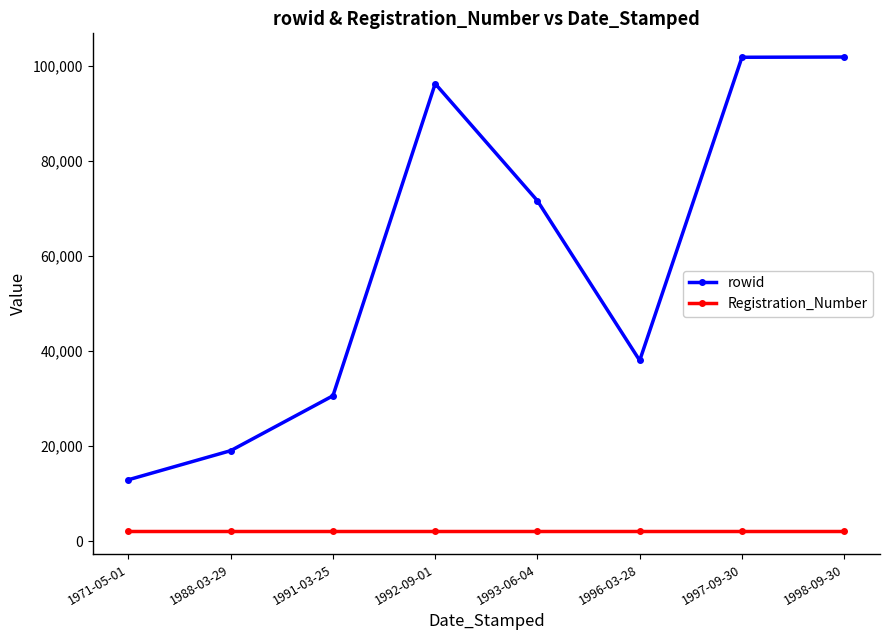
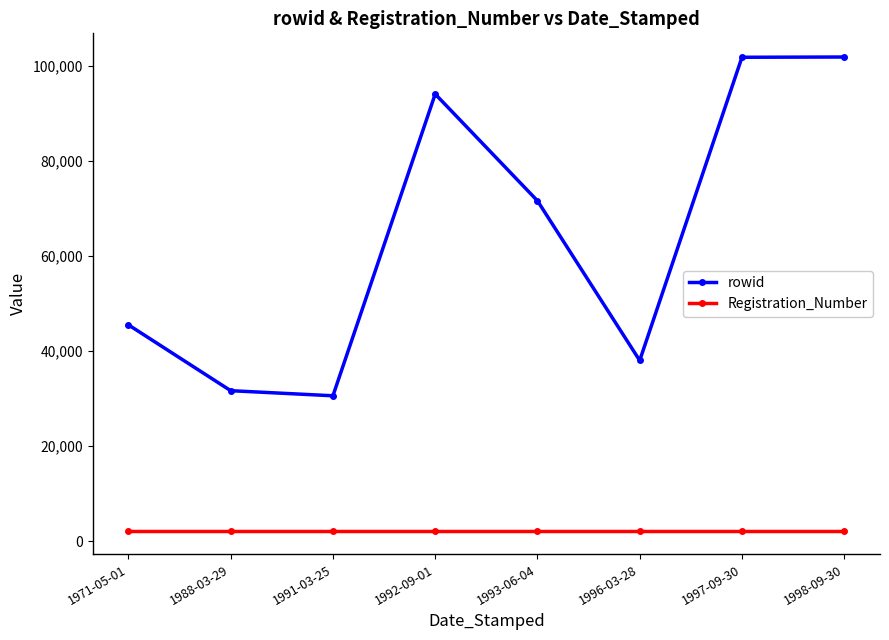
rowid, 1971-05-01: 13,000 -> 46,000
rowid, 1988-03-29: 19,000 -> 32,000
rowid, 1992-09-01: 96,000 -> 94,000
